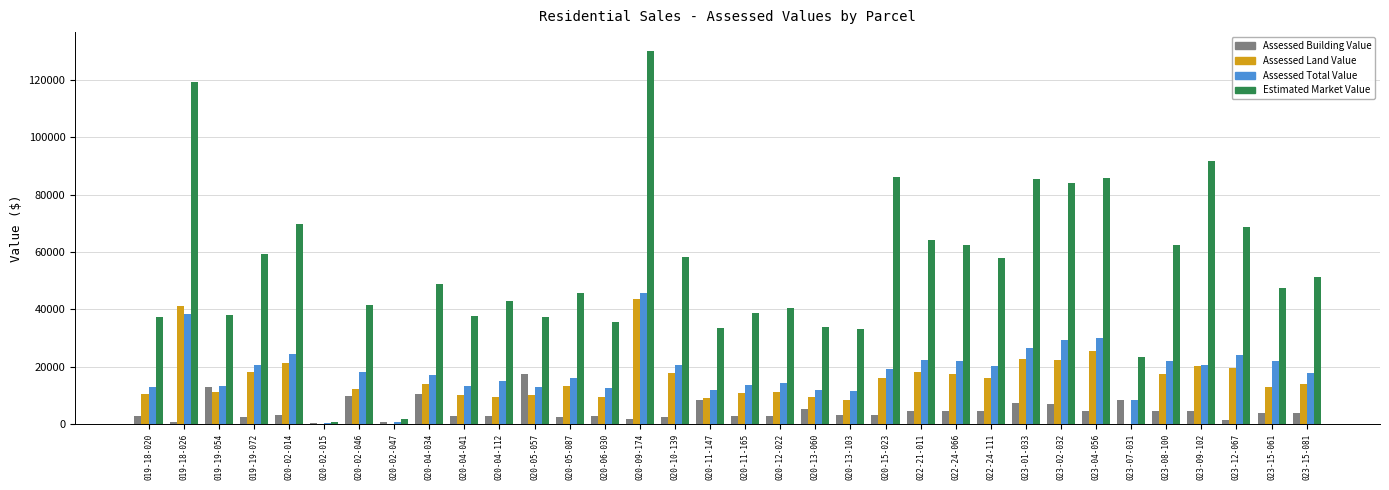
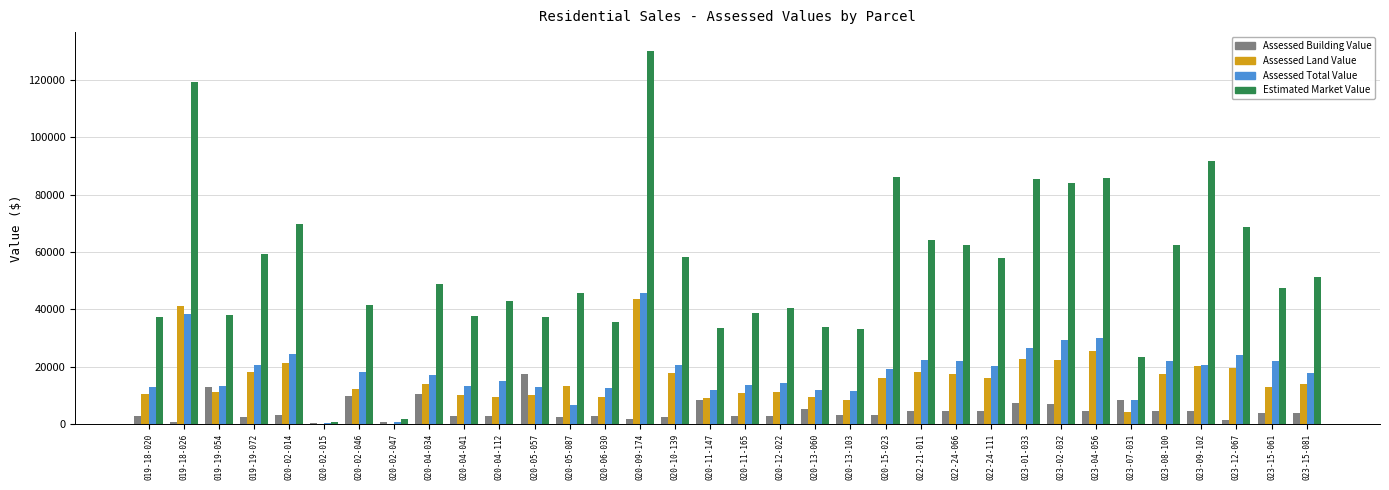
Assessed Total Value, 020-05-087: 16000 -> 7000
Assessed Land Value, 023-07-031: 0 -> 4000
